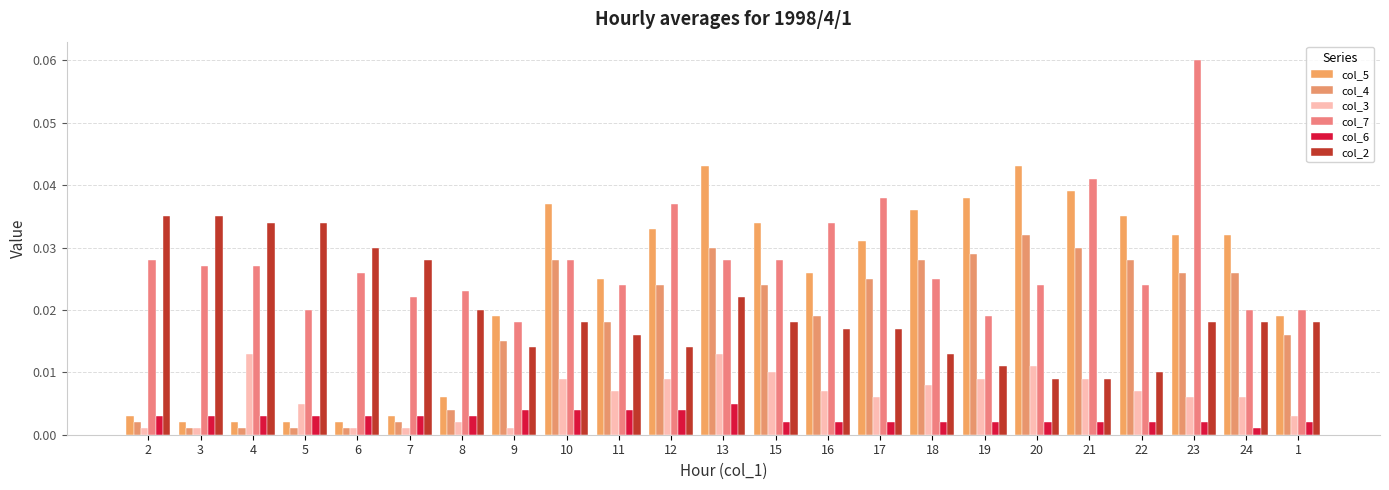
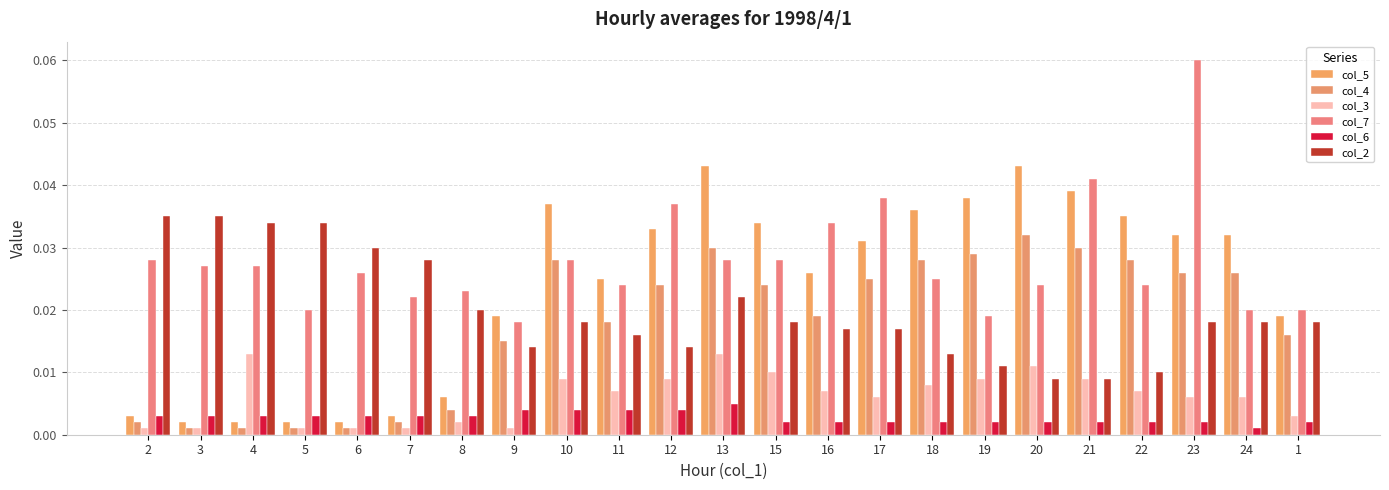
col_3, 5: 0.005 -> 0.001
